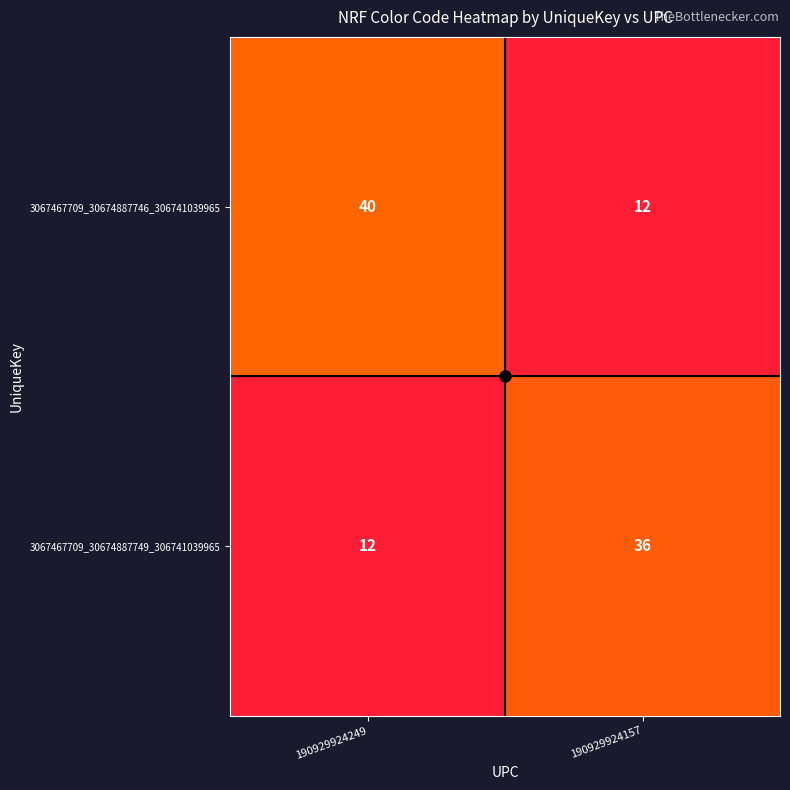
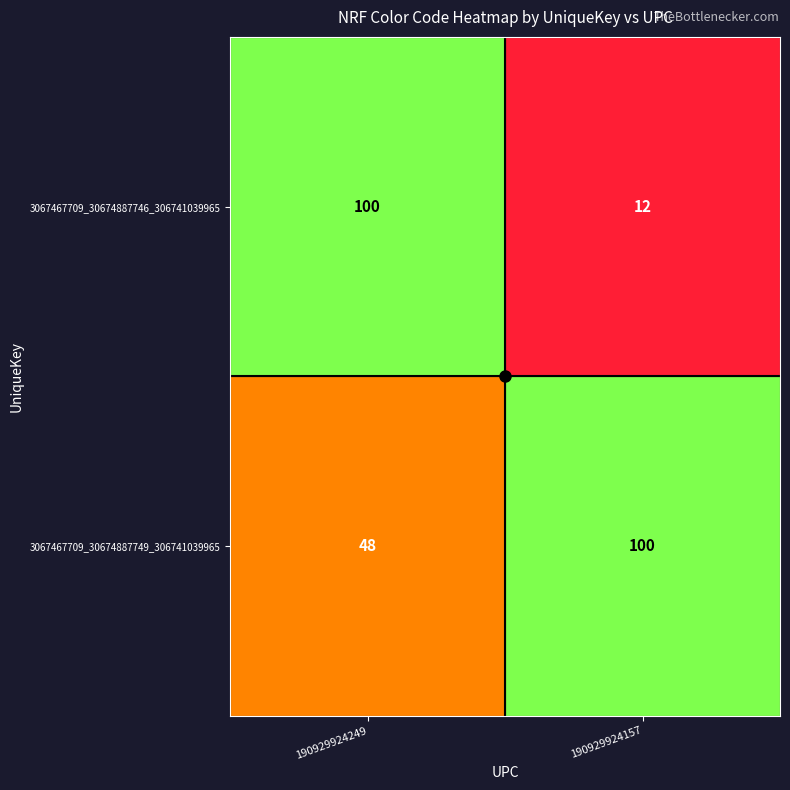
3067467709_30674887746_306741039965, 190929924249: 40 -> 100
3067467709_30674887749_306741039965, 190929924249: 12 -> 48
3067467709_30674887749_306741039965, 190929924157: 36 -> 100
